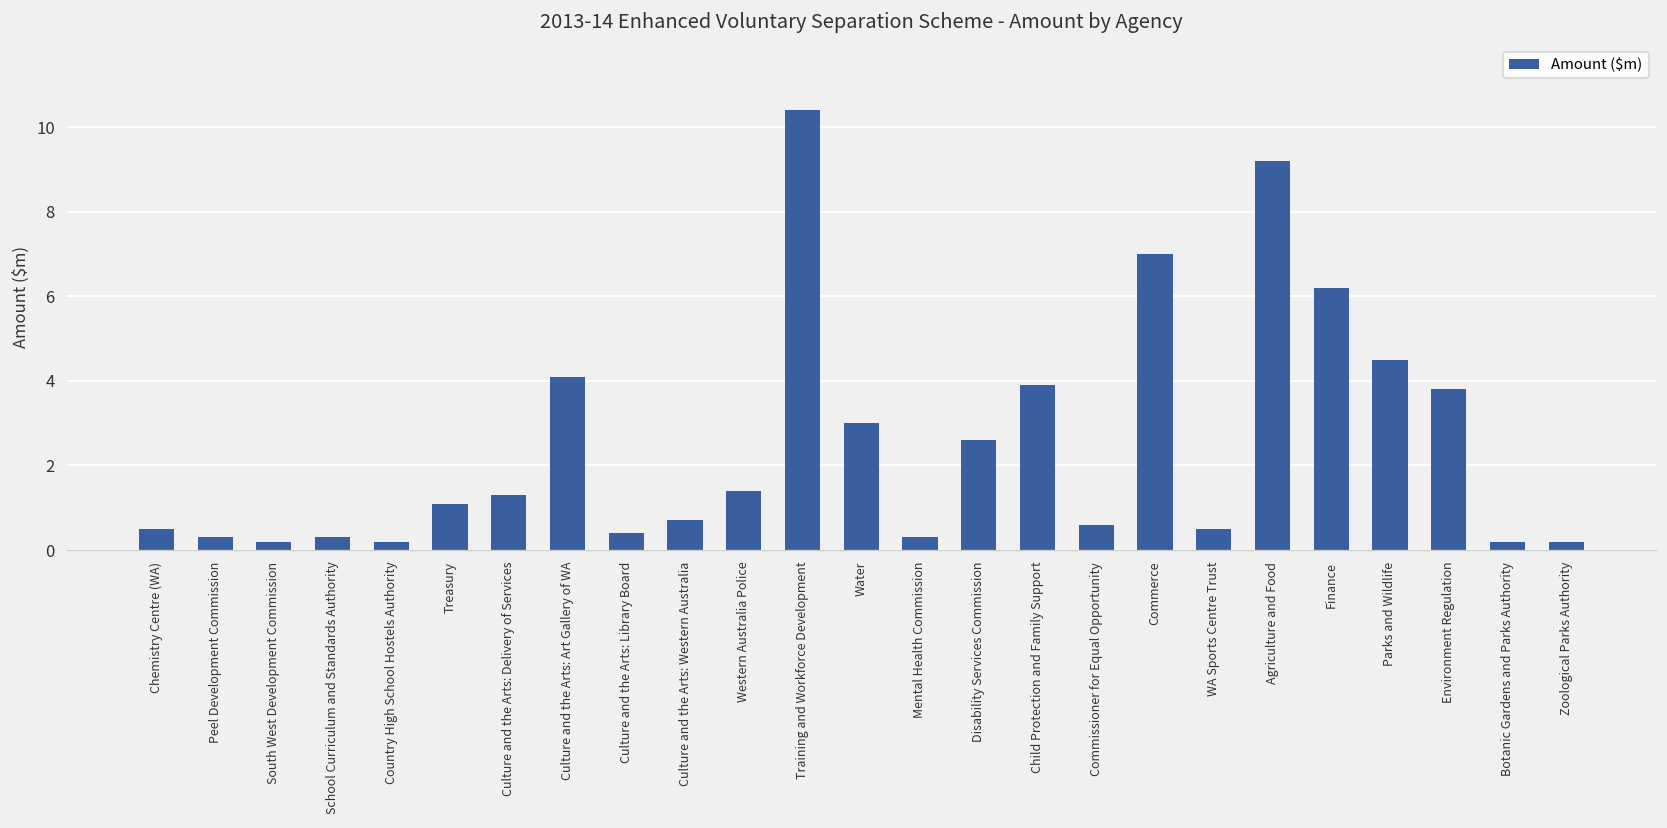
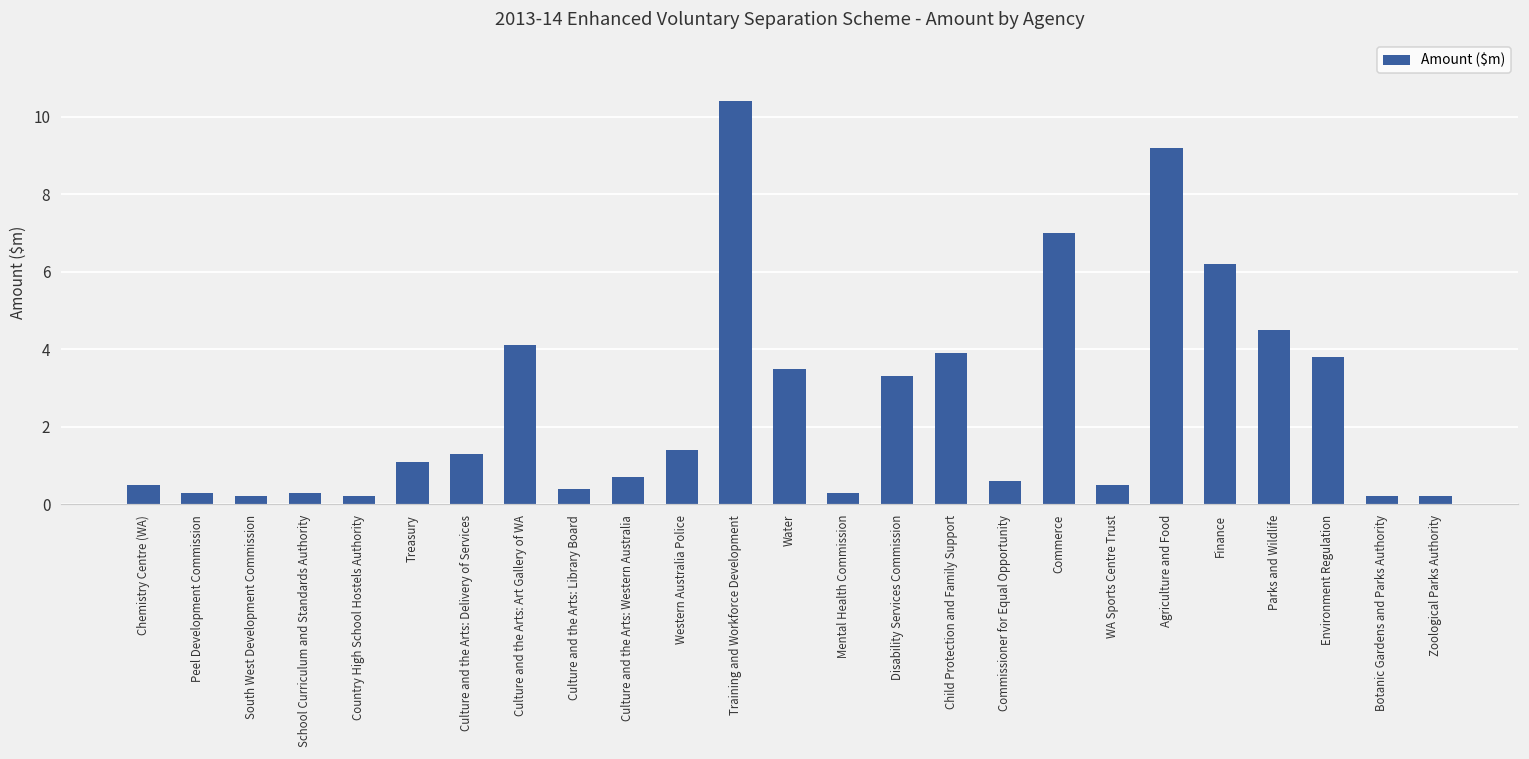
Water: 3.0 -> 3.5
Disability Services Commission: 2.6 -> 3.3
